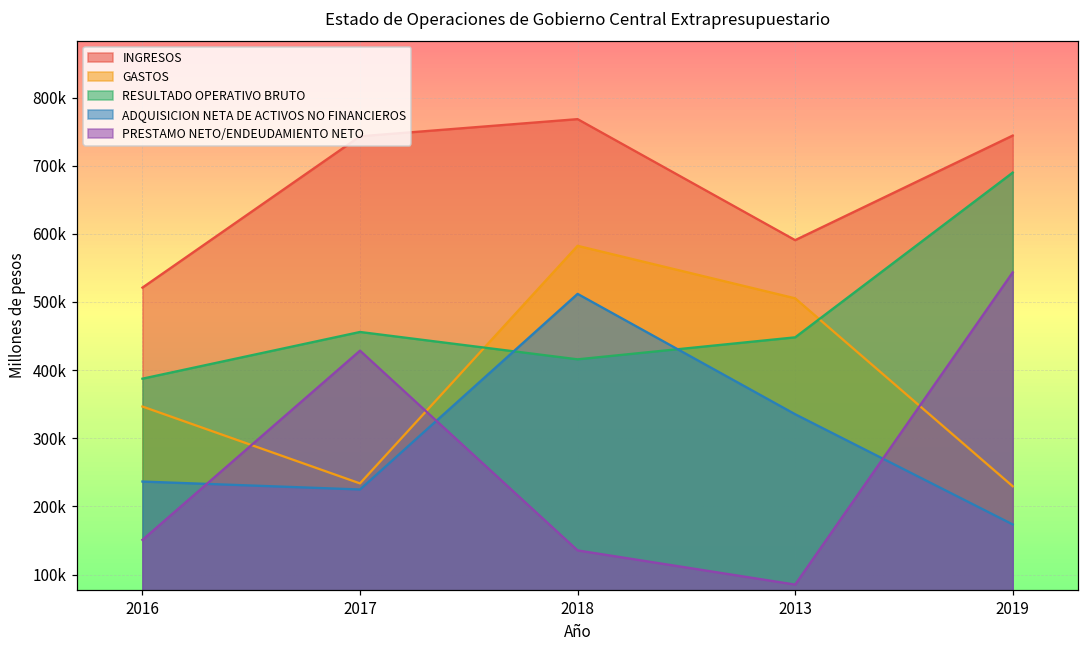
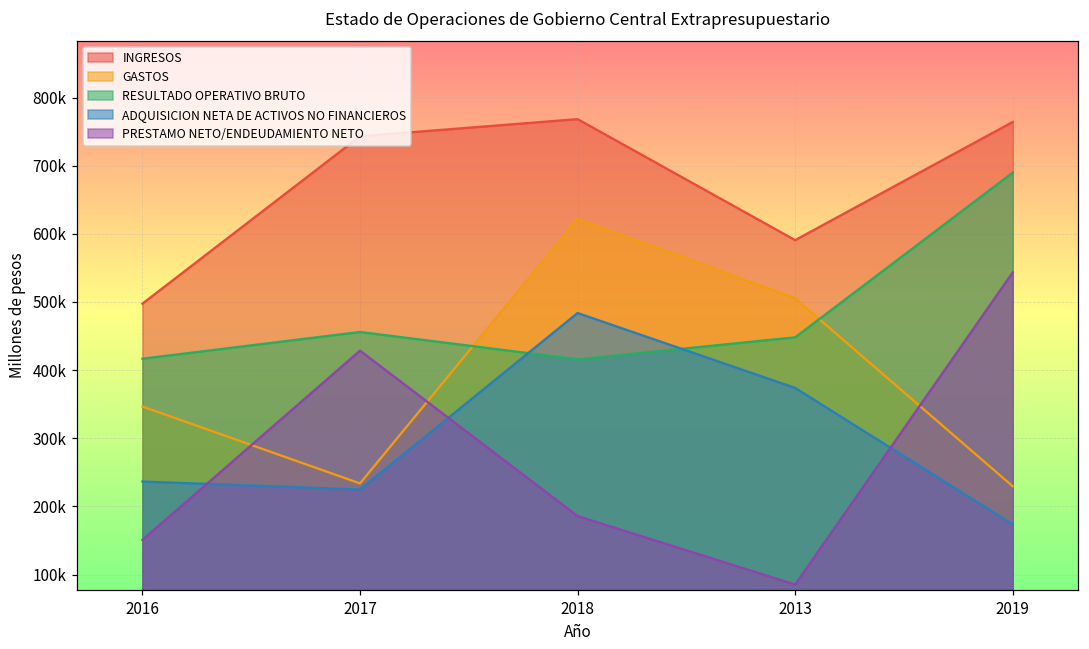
INGRESOS, 2016: 520000 -> 500000
RESULTADO OPERATIVO BRUTO, 2016: 390000 -> 420000
GASTOS, 2018: 580000 -> 620000
ADQUISICION NETA DE ACTIVOS NO FINANCIEROS, 2018: 510000 -> 480000
PRESTAMO NETO/ENDEUDAMIENTO NETO, 2018: 140000 -> 190000
ADQUISICION NETA DE ACTIVOS NO FINANCIEROS, 2013: 340000 -> 370000
INGRESOS, 2019: 740000 -> 760000
